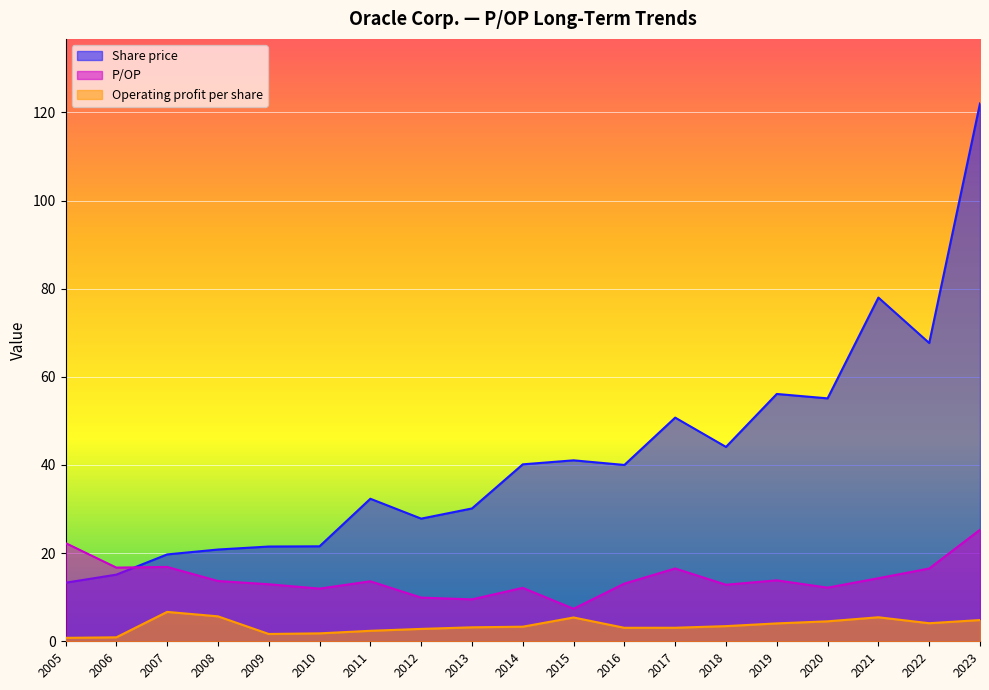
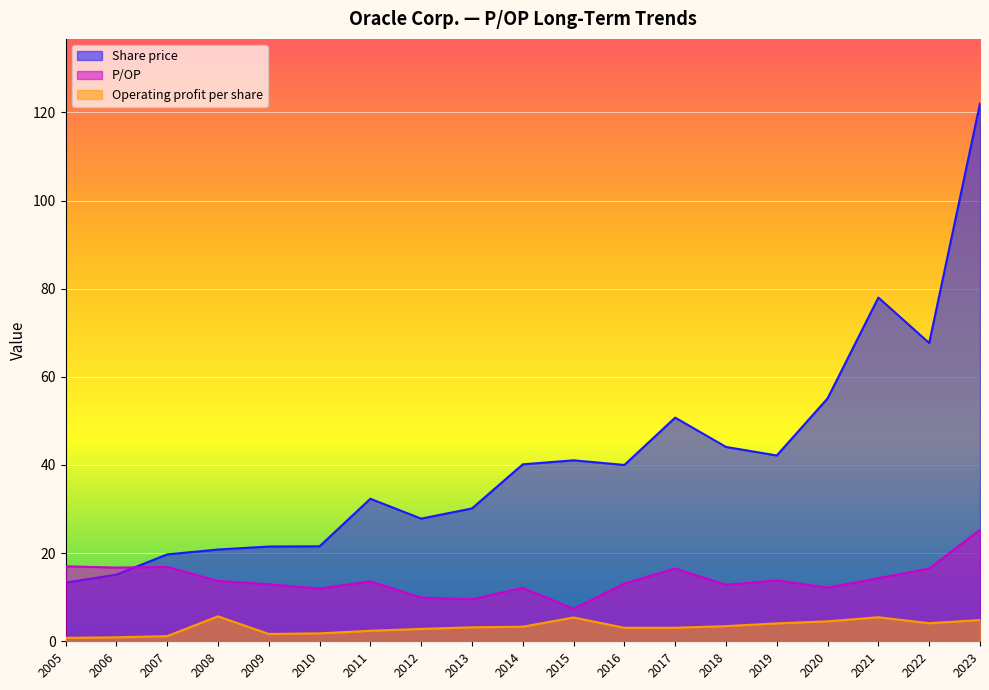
P/OP, 2005: 22 -> 17
Operating profit per share, 2007: 7 -> 1
Share price, 2019: 56 -> 42
